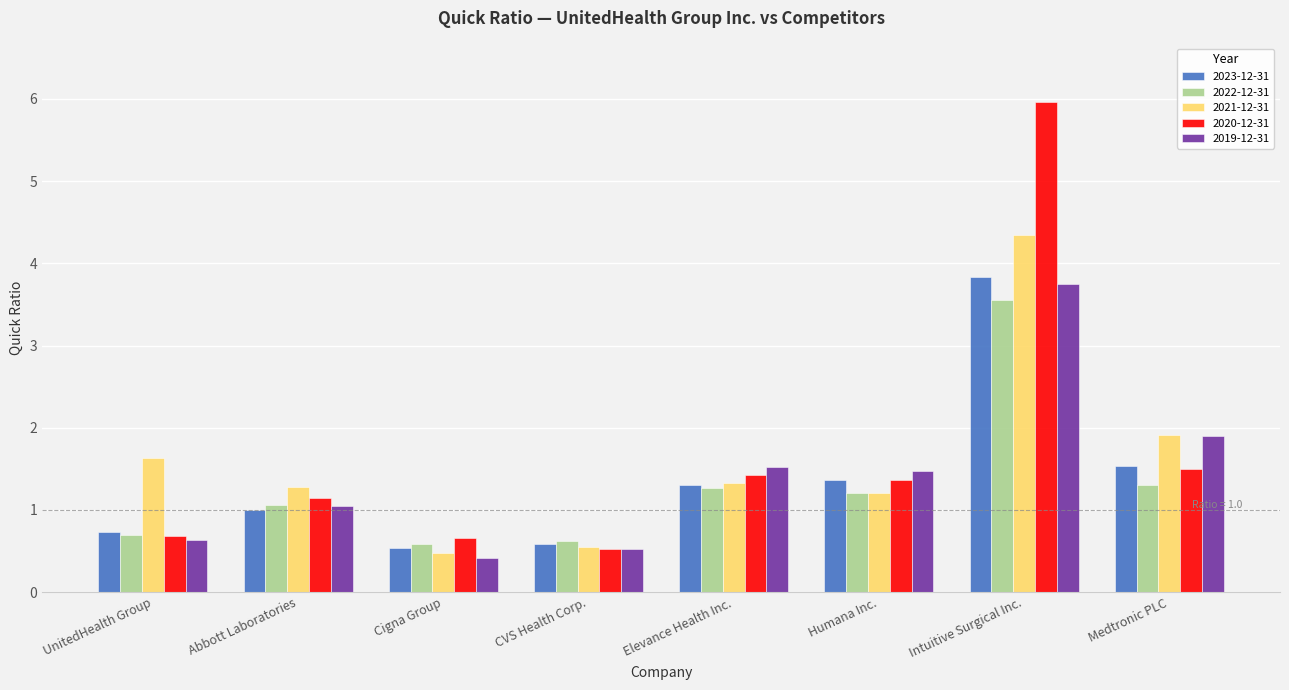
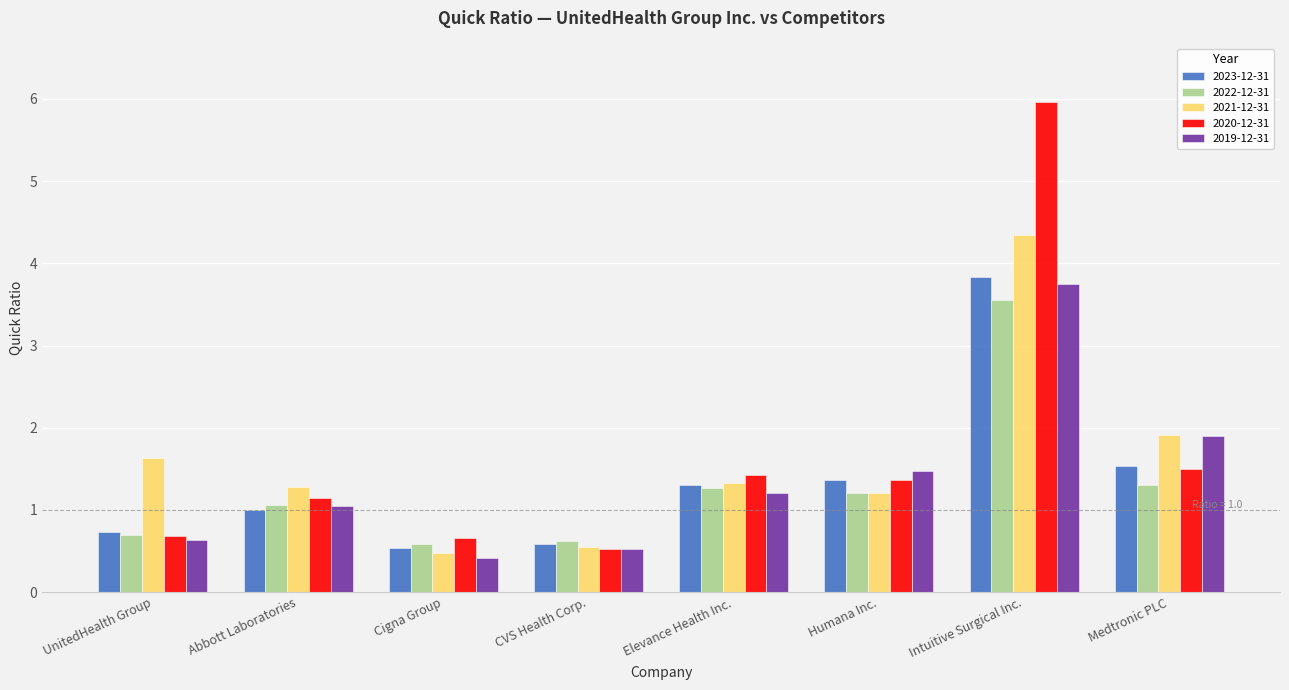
2019-12-31, Elevance Health Inc.: 1.5 -> 1.2
